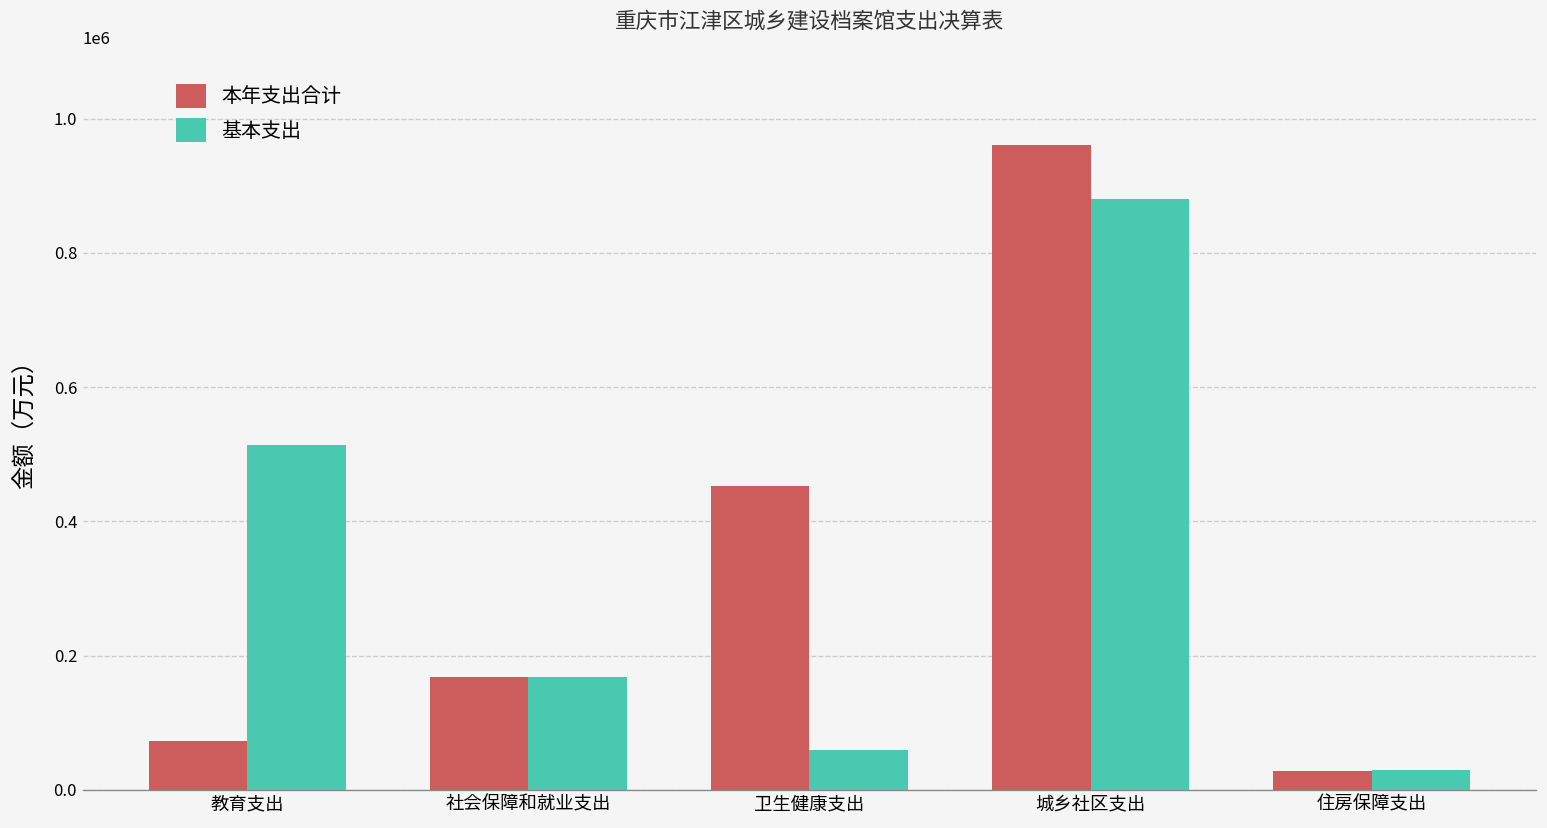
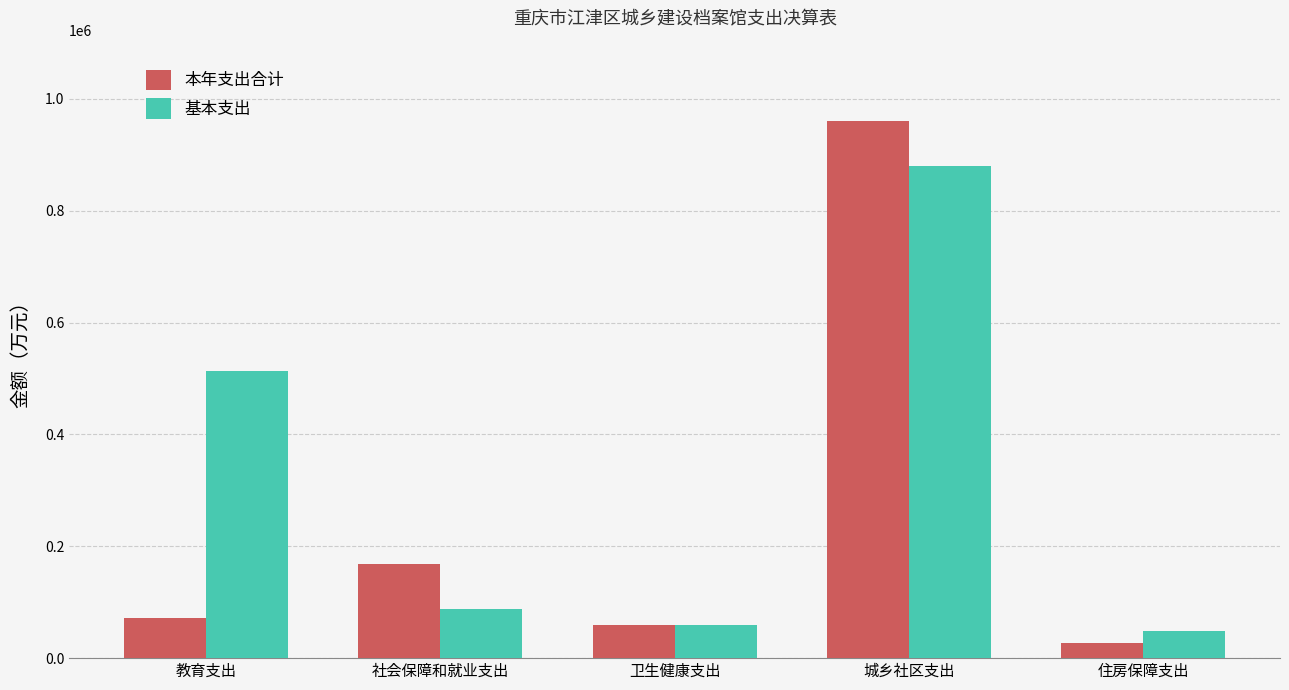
基本支出, 社会保障和就业支出: 170000 -> 90000
本年支出合计, 卫生健康支出: 450000 -> 60000
基本支出, 住房保障支出: 30000 -> 50000
